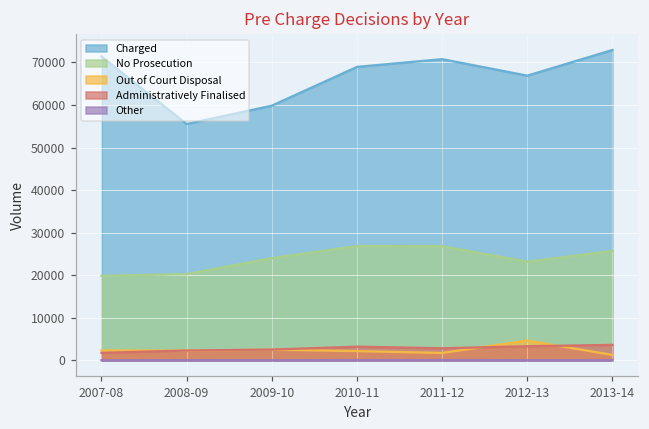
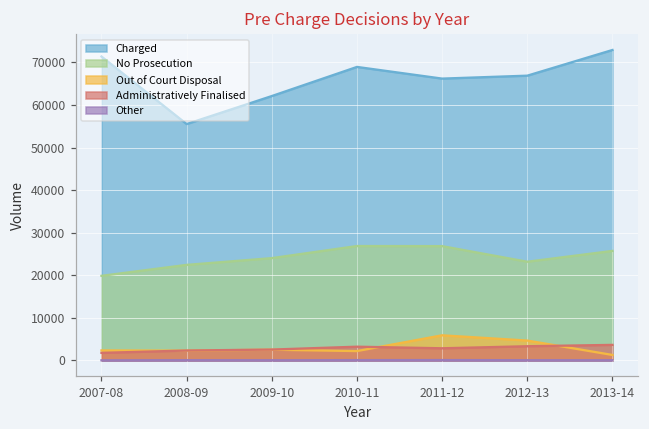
No Prosecution, 2008-09: 20000 -> 22000
Charged, 2009-10: 60000 -> 62000
Charged, 2011-12: 71000 -> 66000
Out of Court Disposal, 2011-12: 2000 -> 6000
